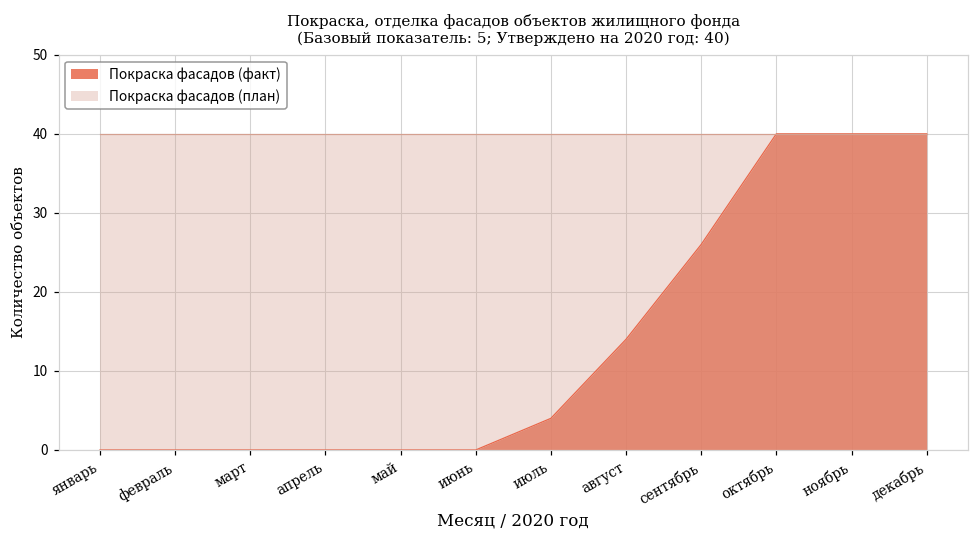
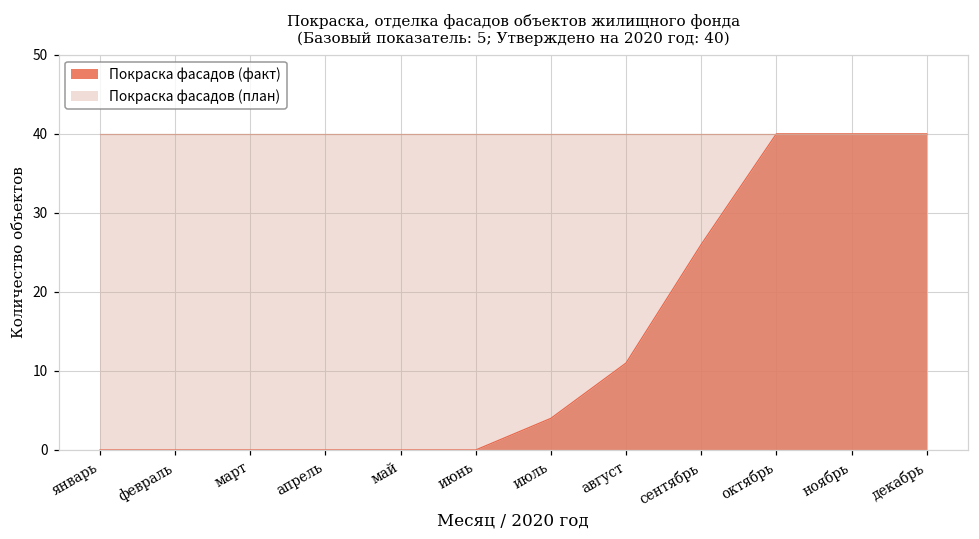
Покраска фасадов (факт), август: 14 -> 11
